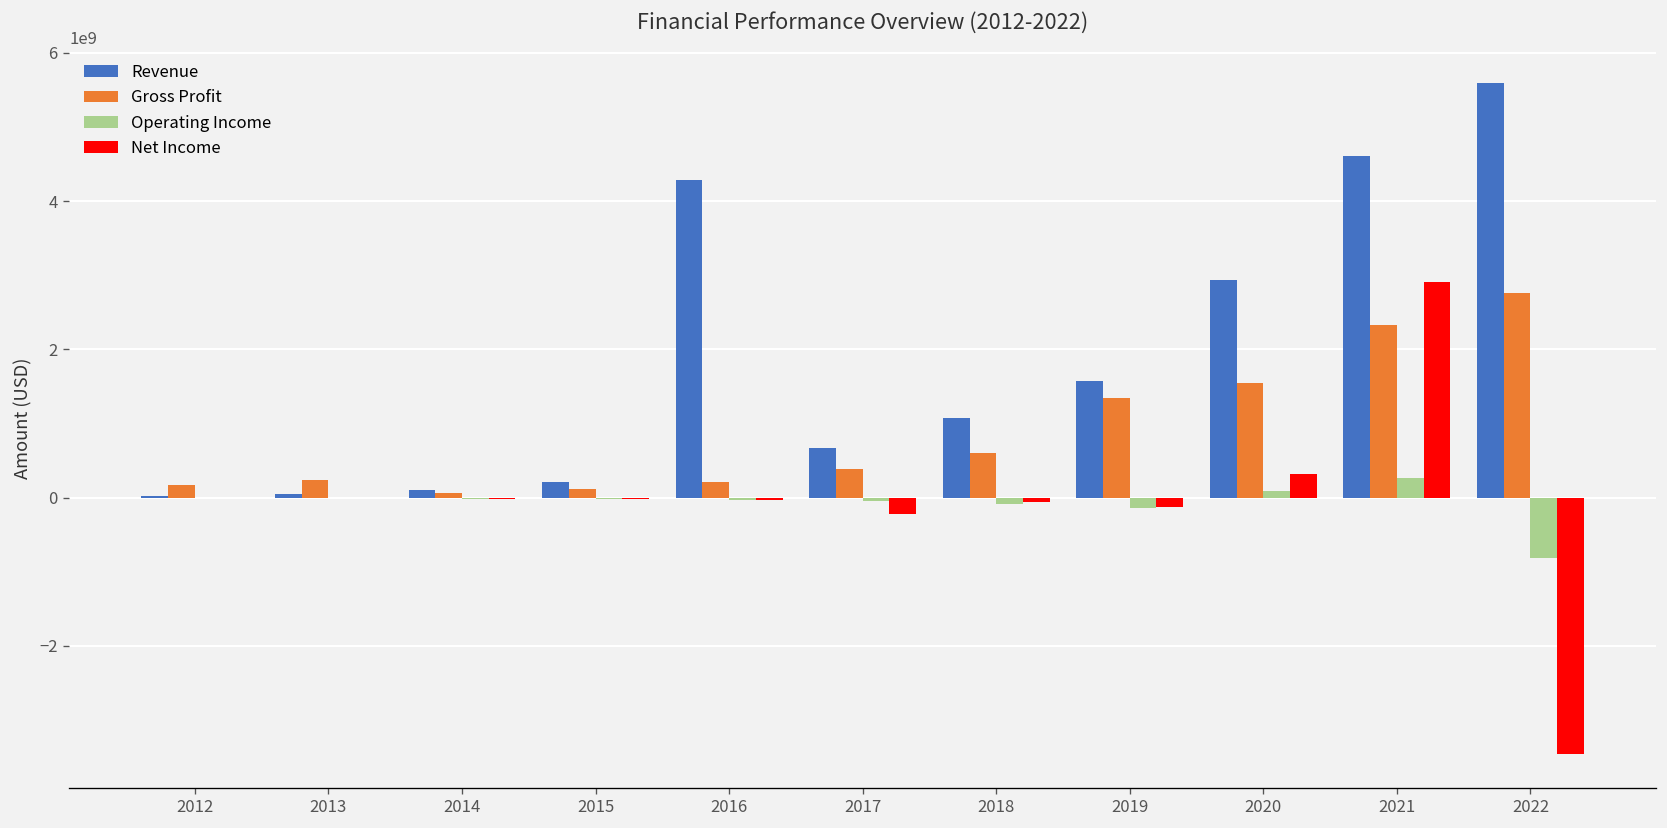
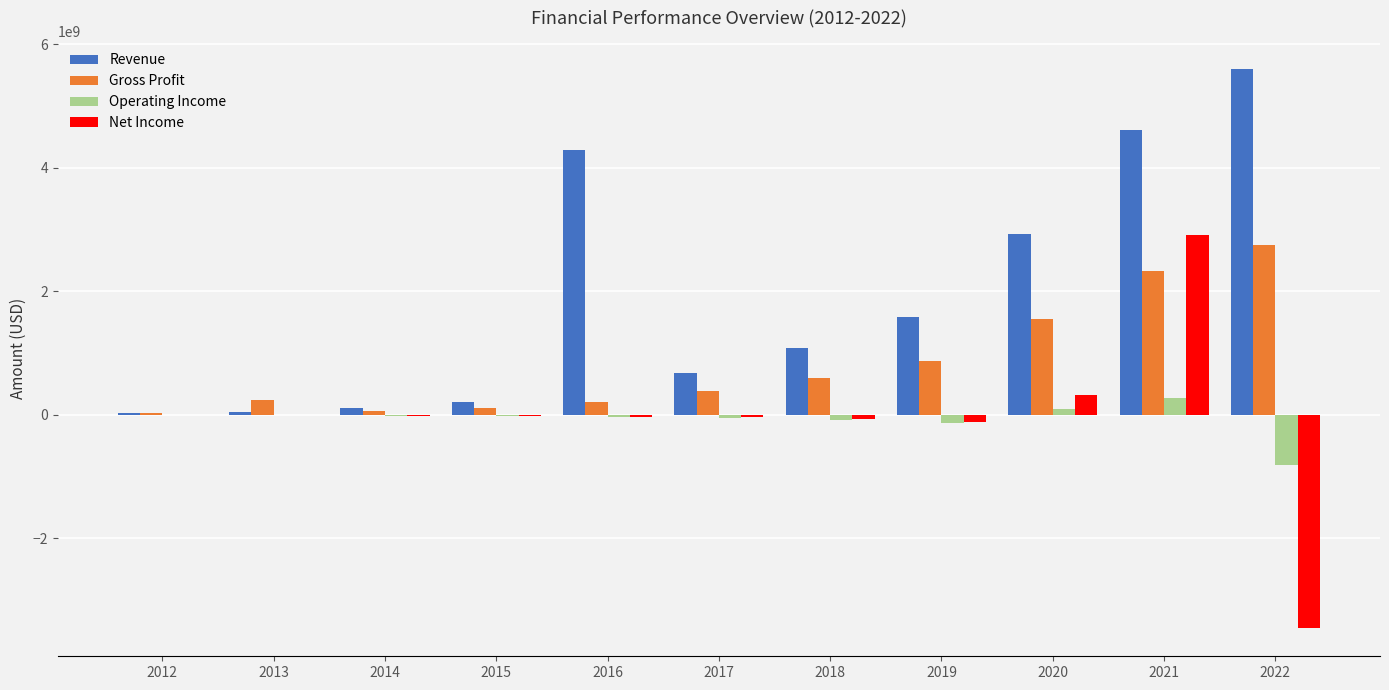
Gross Profit, 2012: 200000000 -> 0
Net Income, 2017: -200000000 -> 0
Gross Profit, 2019: 1300000000 -> 900000000
